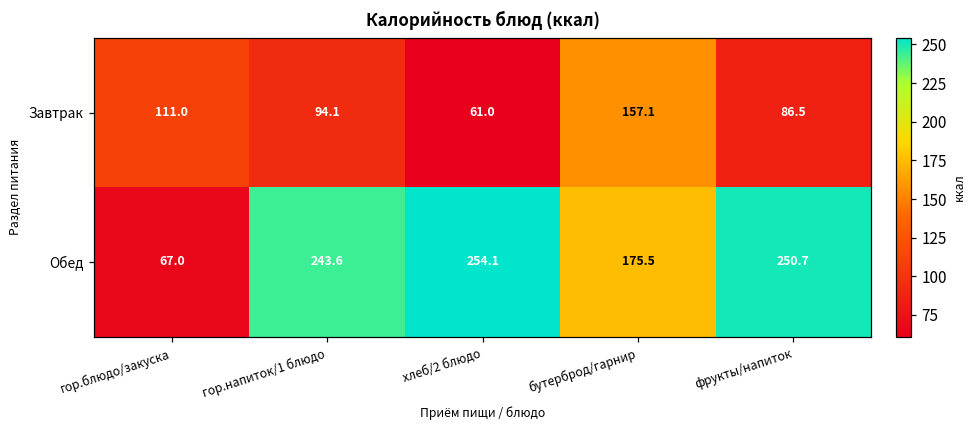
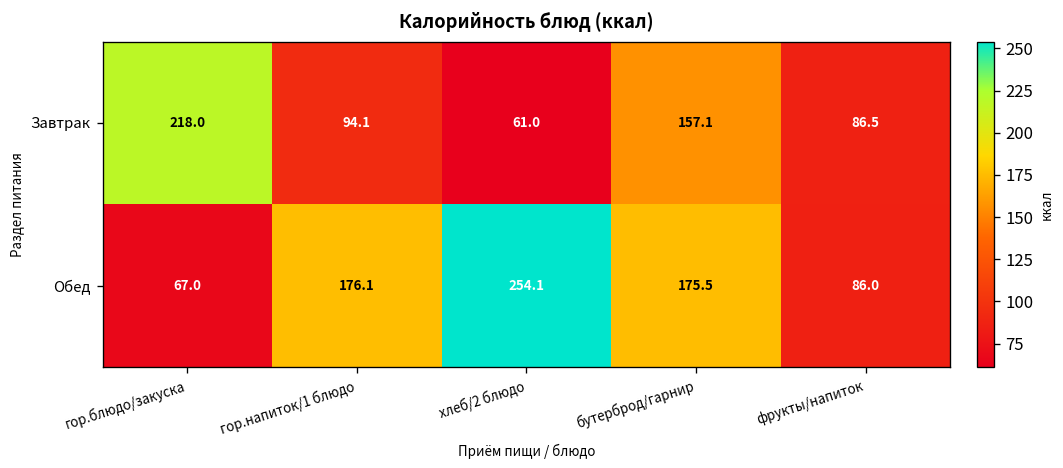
Завтрак, гор.блюдо/закуска: 111.0 -> 218.0
Обед, гор.напиток/1 блюдо: 243.6 -> 176.1
Обед, фрукты/напиток: 250.7 -> 86.0
